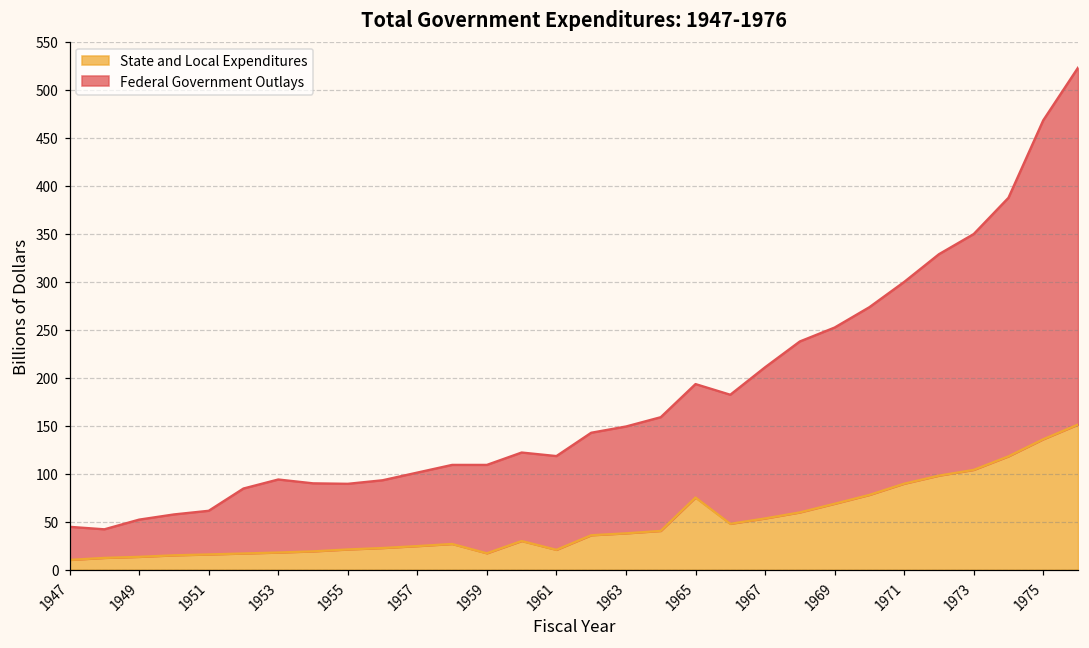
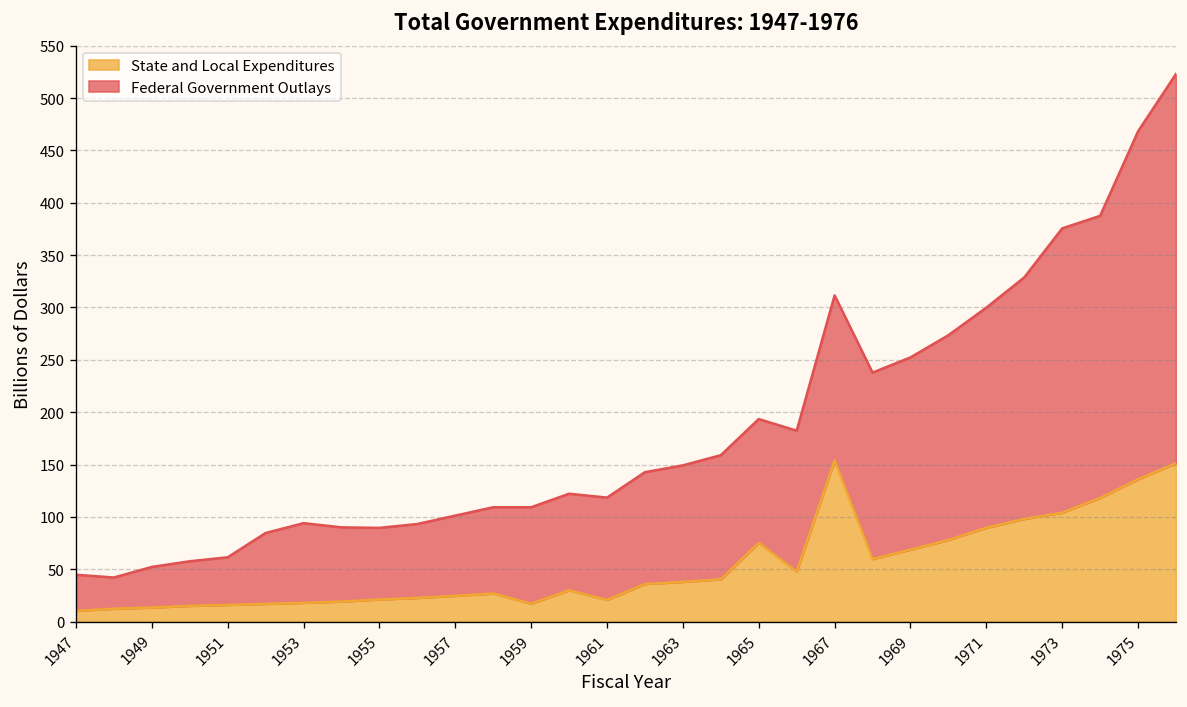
State and Local Expenditures, 1967: 50 -> 150
Federal Government Outlays, 1973: 250 -> 270
